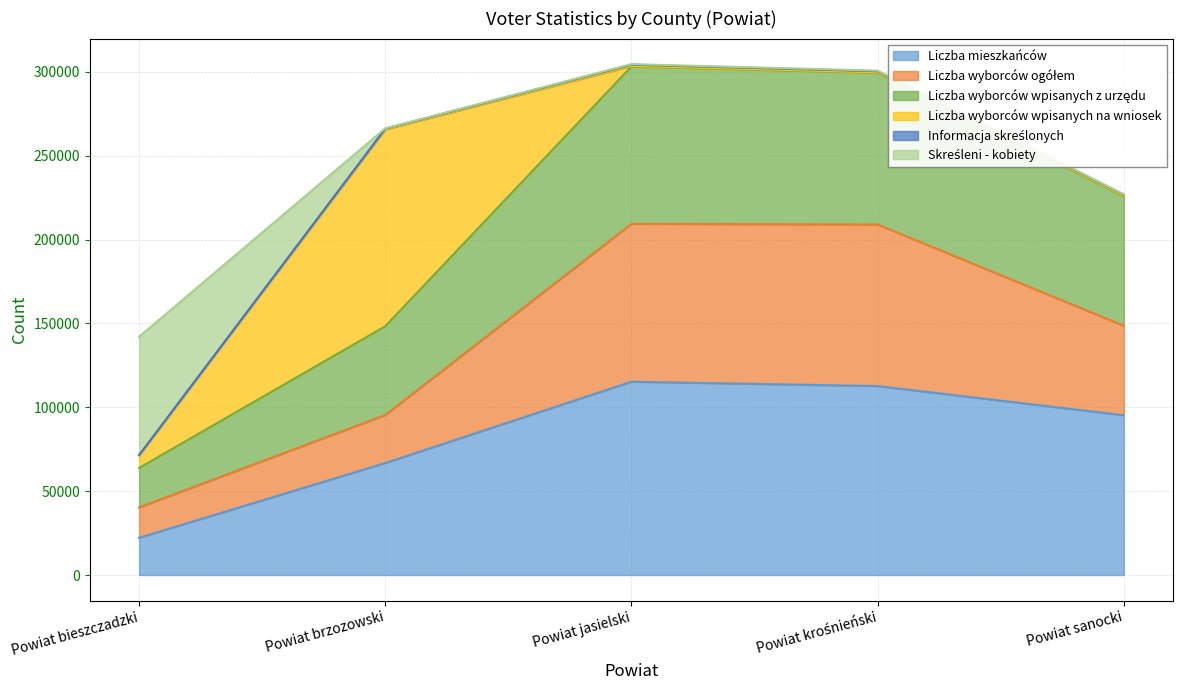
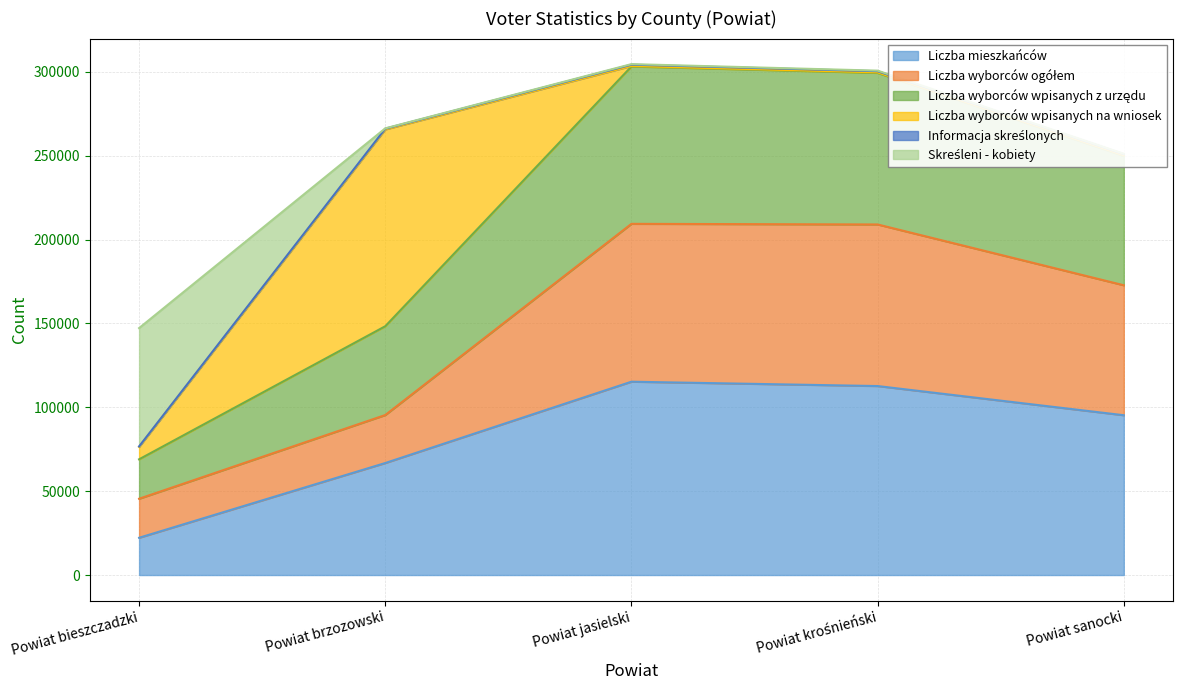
Liczba wyborców ogółem, Powiat bieszczadzki: 18000 -> 23000
Liczba wyborców ogółem, Powiat sanocki: 53000 -> 78000
